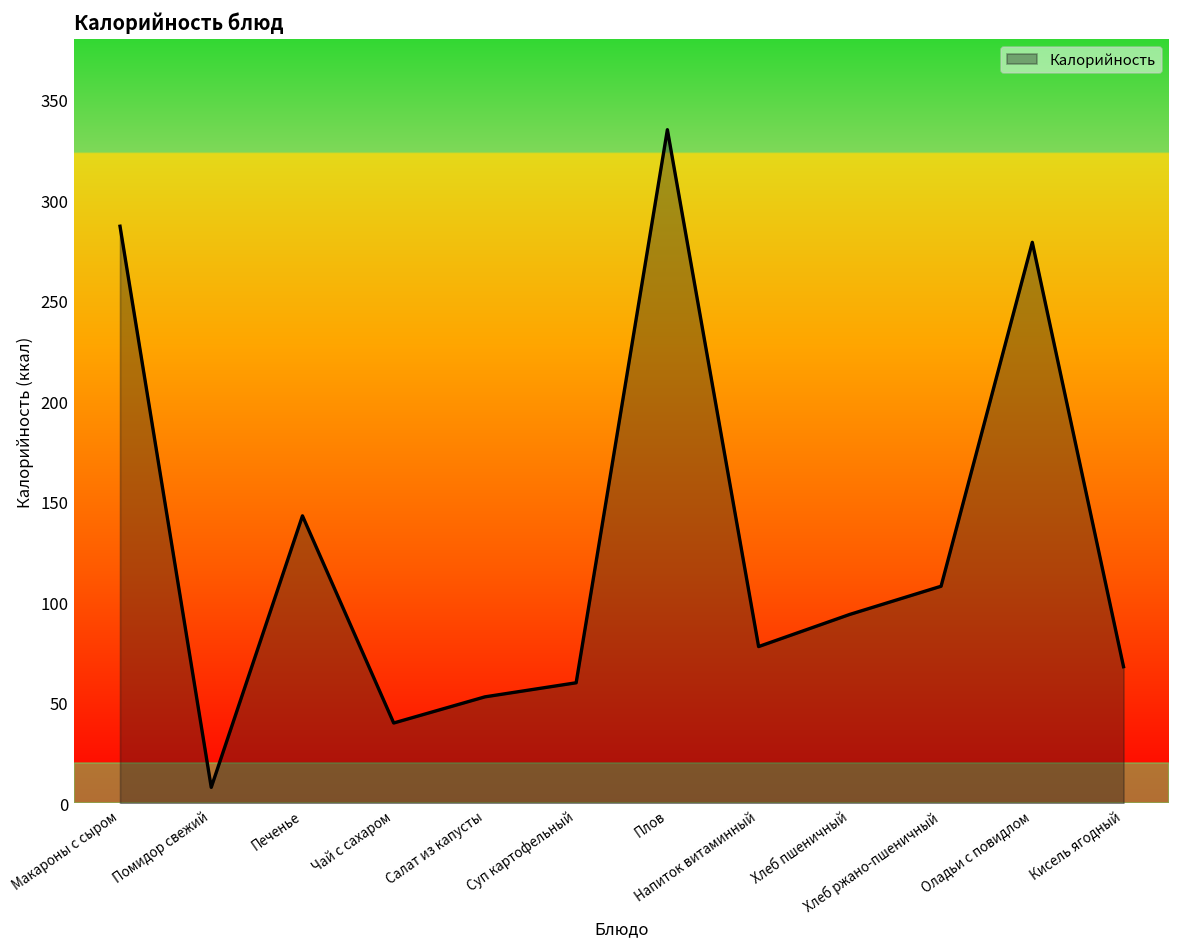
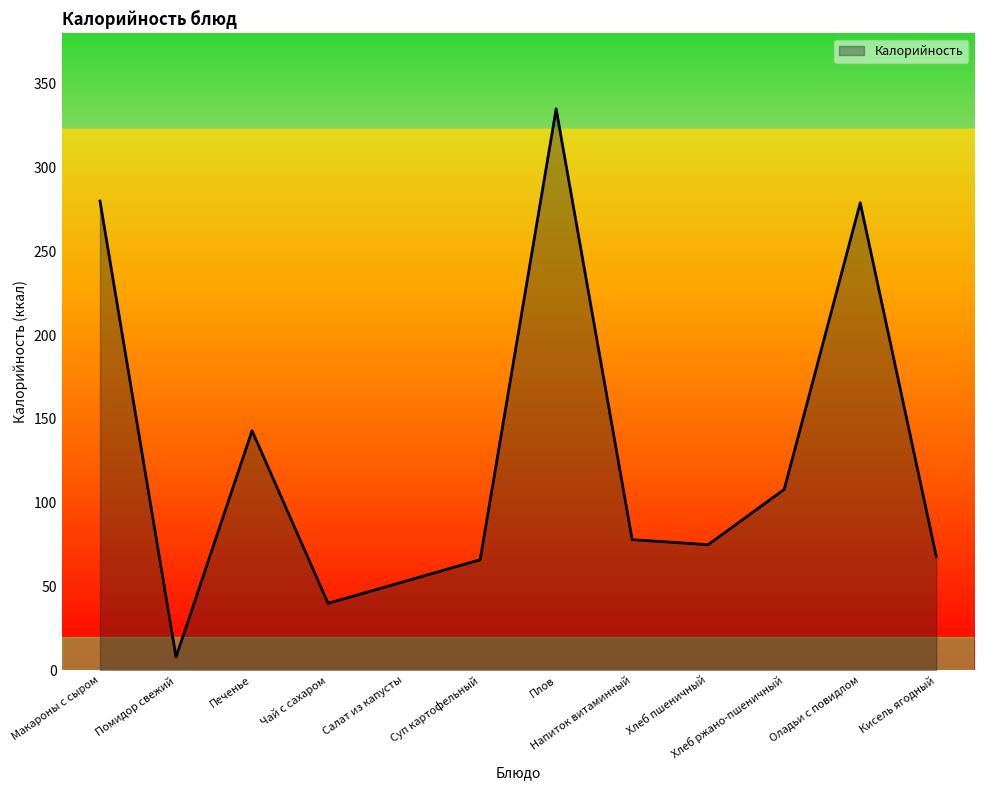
Макароны с сыром: 287 -> 280
Суп картофельный: 60 -> 66
Хлеб пшеничный: 94 -> 75
